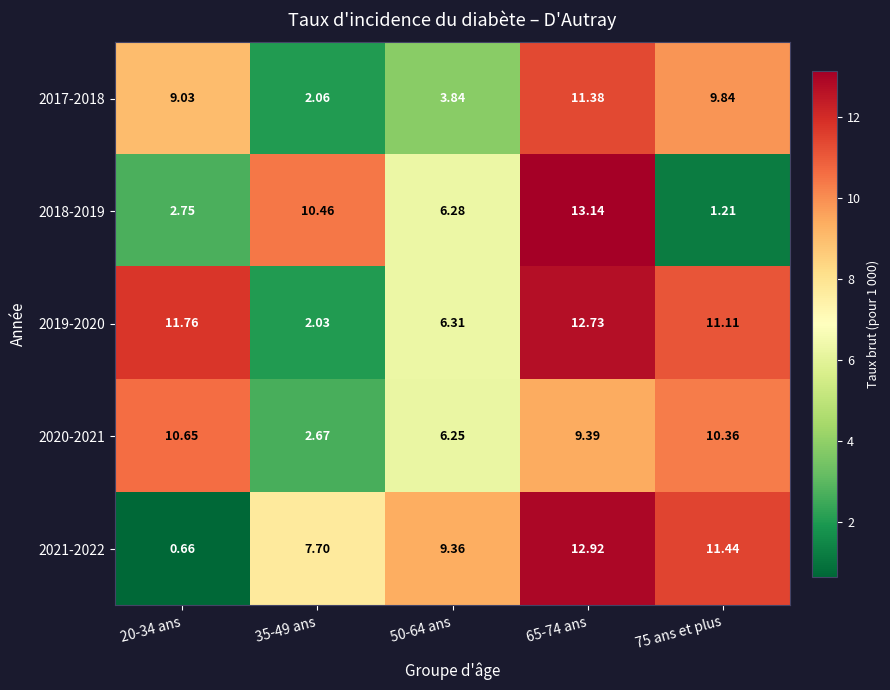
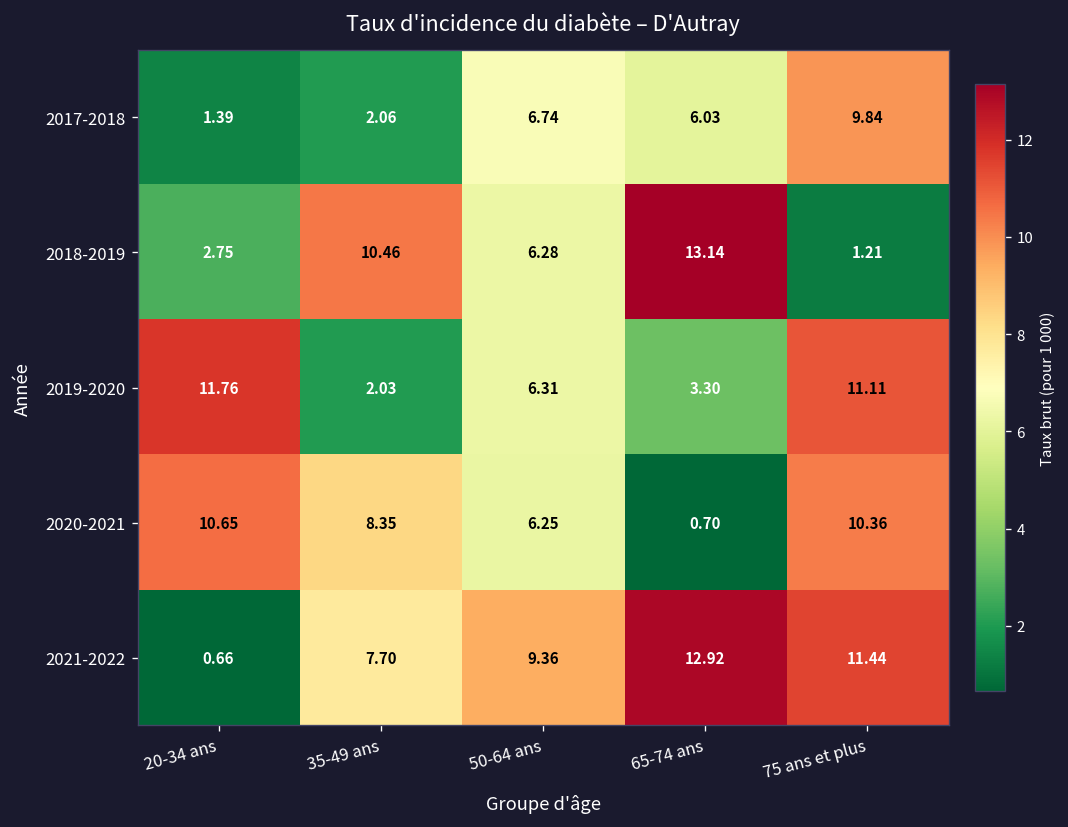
2017-2018, 20-34 ans: 9.03 -> 1.39
2017-2018, 50-64 ans: 3.84 -> 6.74
2017-2018, 65-74 ans: 11.38 -> 6.03
2019-2020, 65-74 ans: 12.73 -> 3.30
2020-2021, 35-49 ans: 2.67 -> 8.35
2020-2021, 65-74 ans: 9.39 -> 0.70
